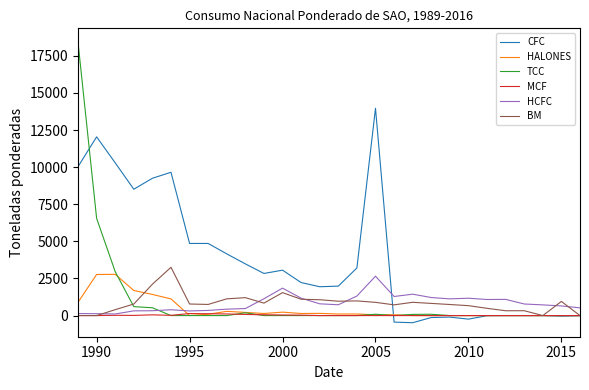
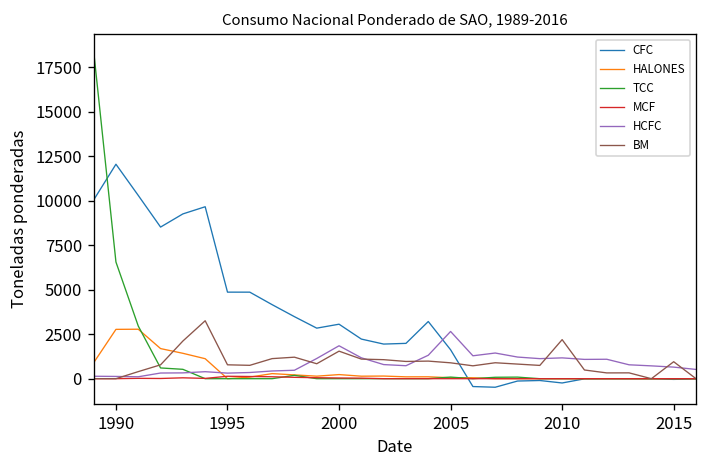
CFC, 2005: 14000 -> 1600
BM, 2010: 700 -> 2200
